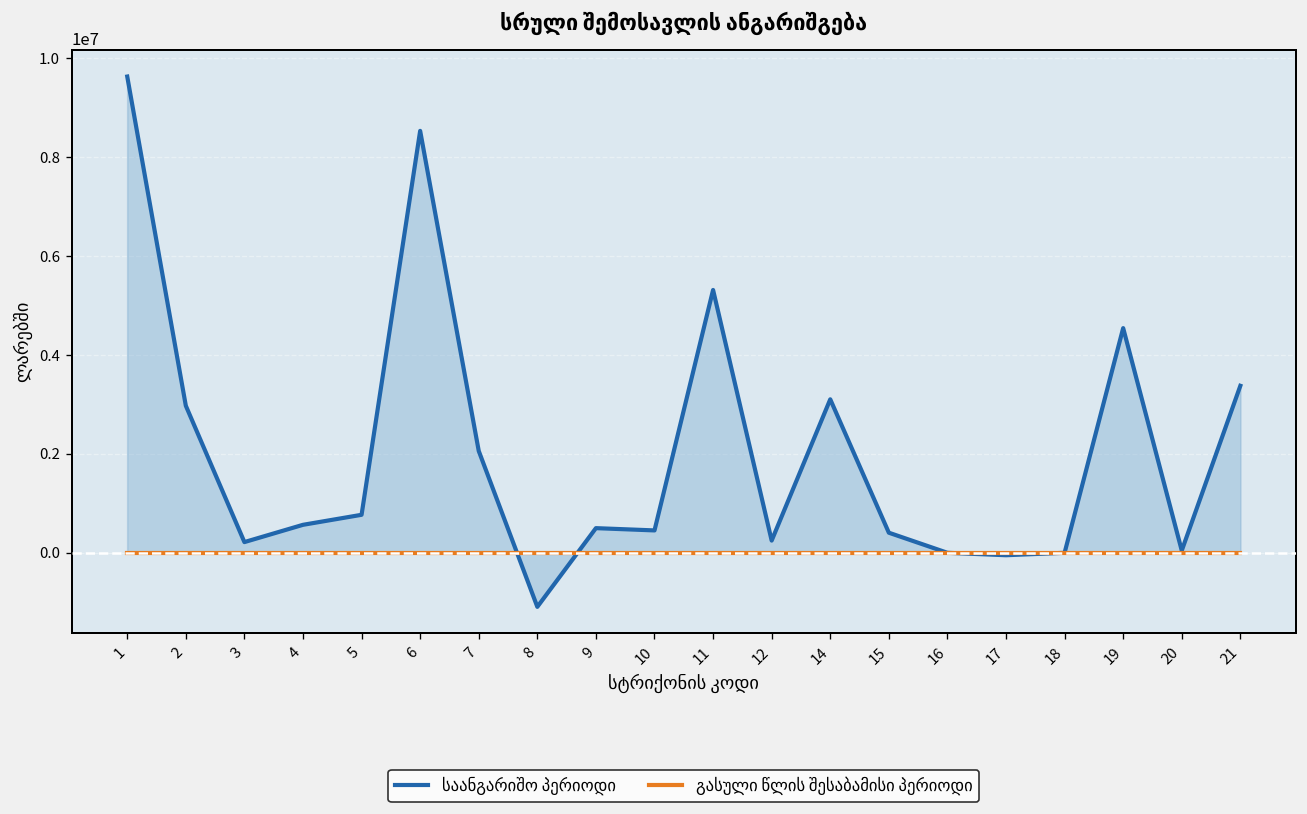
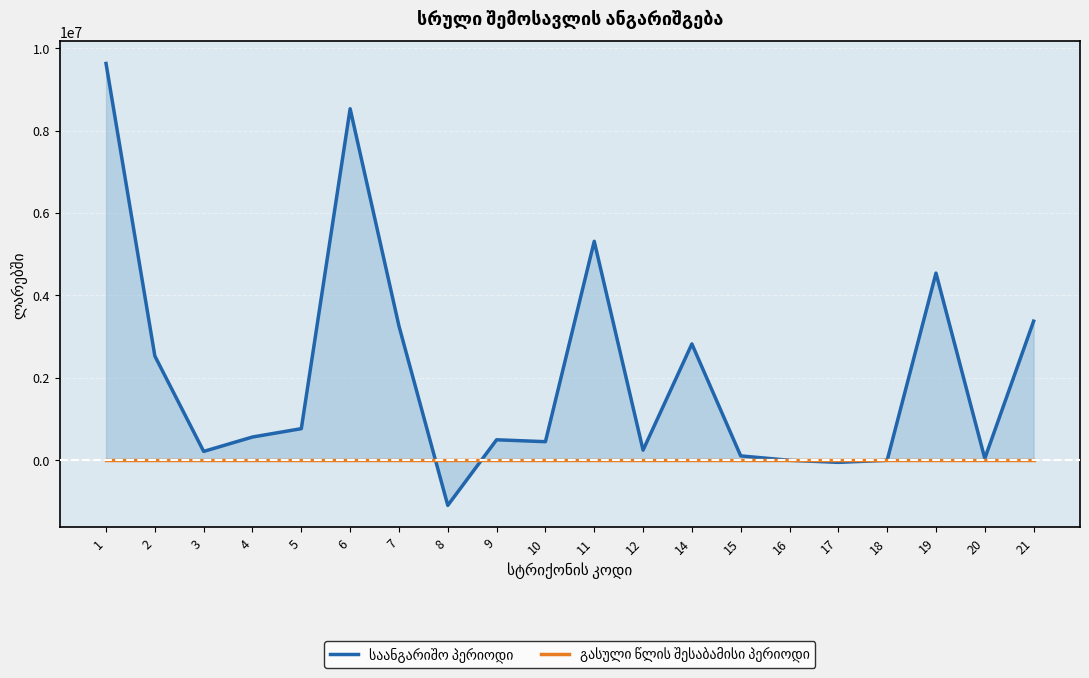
საანგარიშო პერიოდი, 2: 3000000 -> 2500000
საანგარიშო პერიოდი, 7: 2100000 -> 3300000
საანგარიშო პერიოდი, 14: 3100000 -> 2800000
საანგარიშო პერიოდი, 15: 400000 -> 100000
